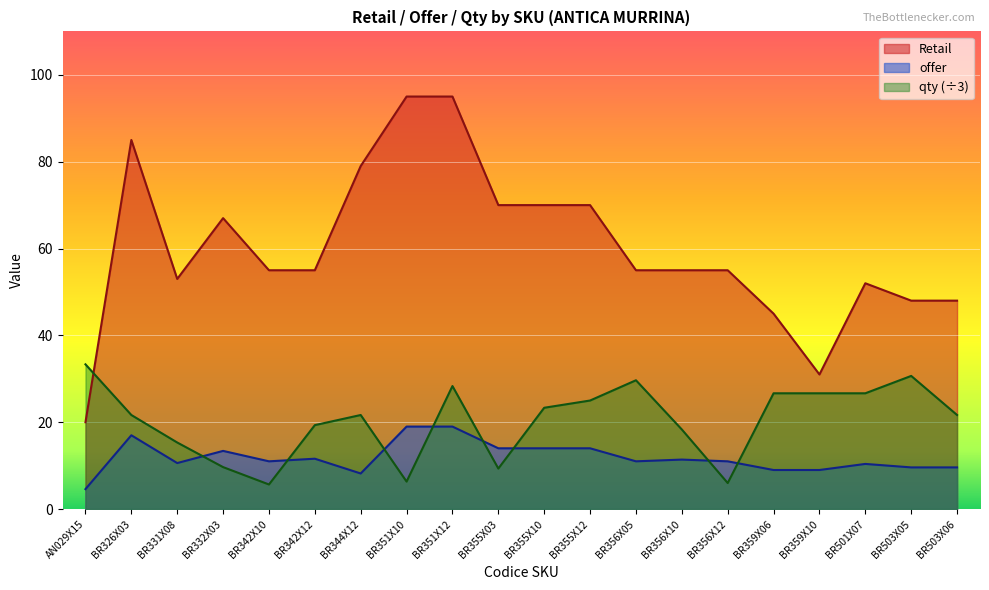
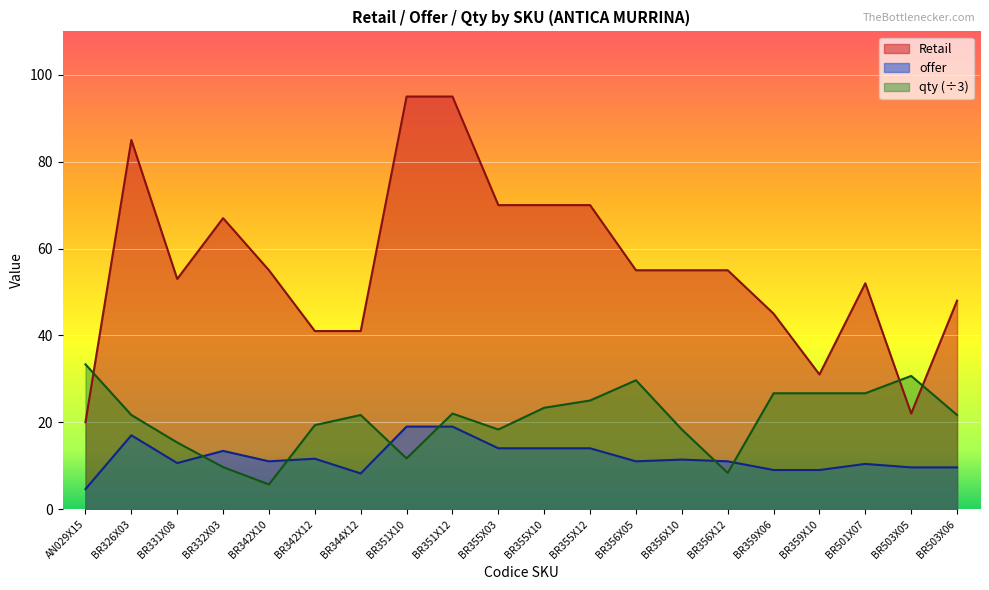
Retail, BR342X12: 55 -> 41
Retail, BR344X12: 79 -> 41
qty (÷3), BR351X10: 6 -> 12
qty (÷3), BR351X12: 28 -> 22
qty (÷3), BR355X03: 9 -> 18
qty (÷3), BR356X12: 6 -> 8
Retail, BR503X05: 48 -> 22
